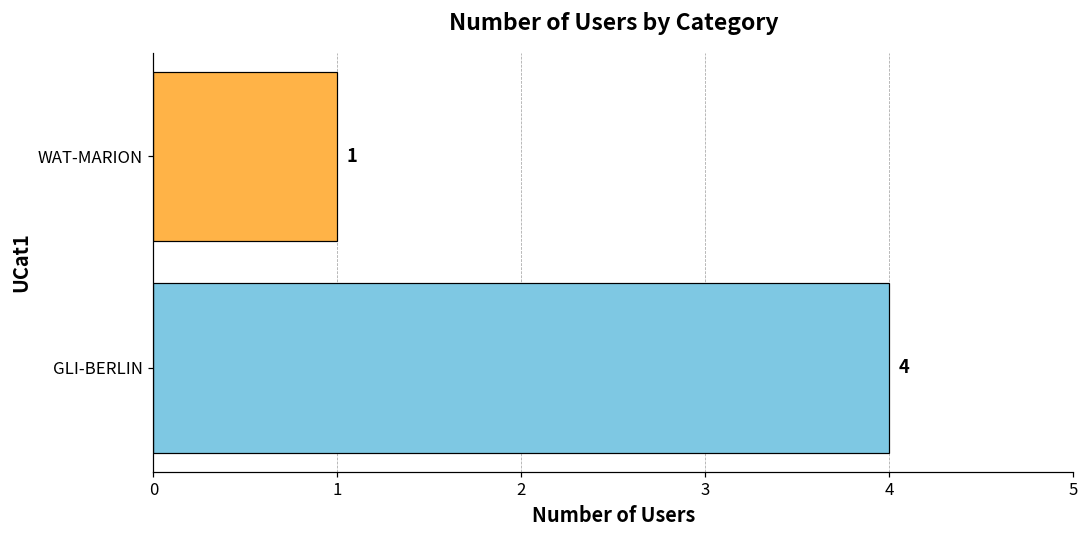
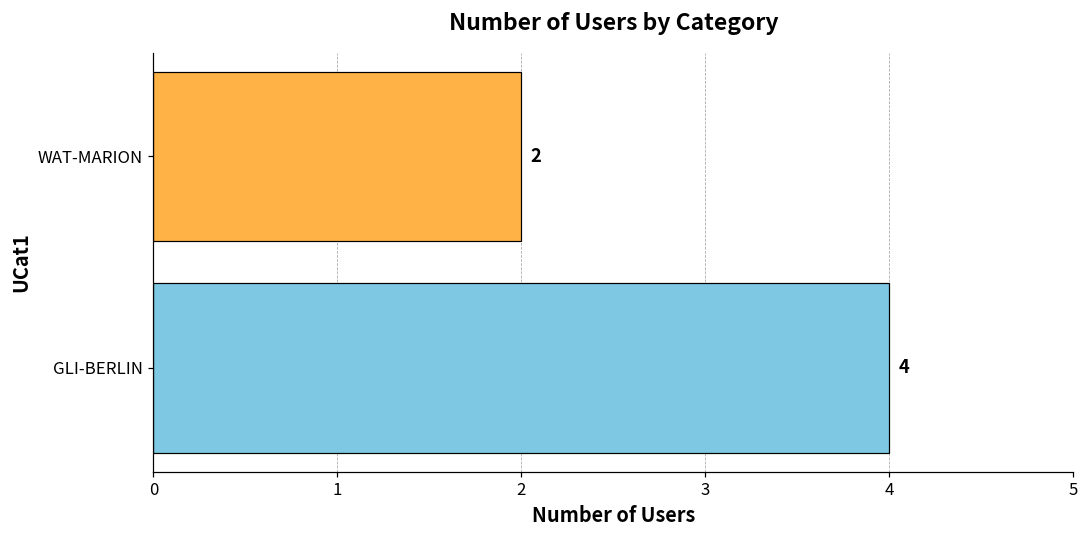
WAT-MARION: 1 -> 2
